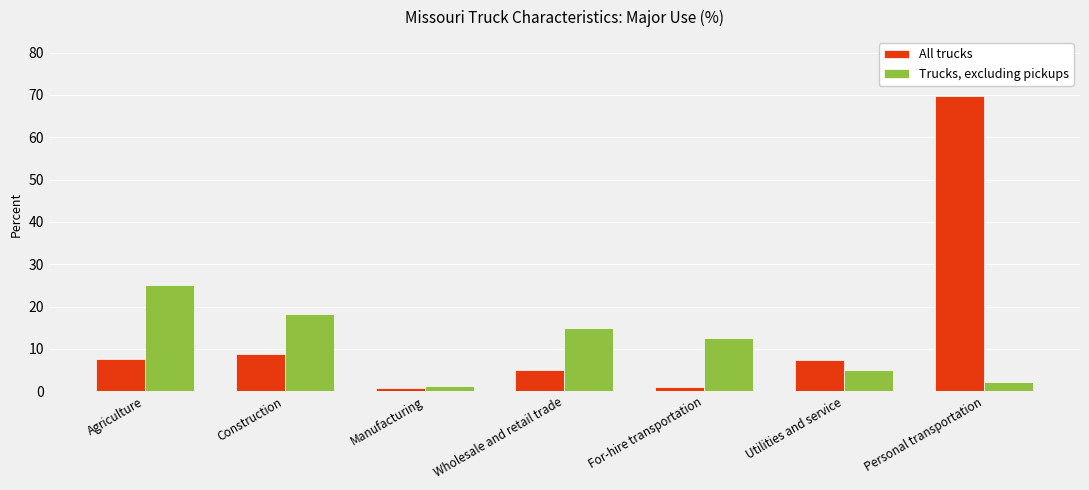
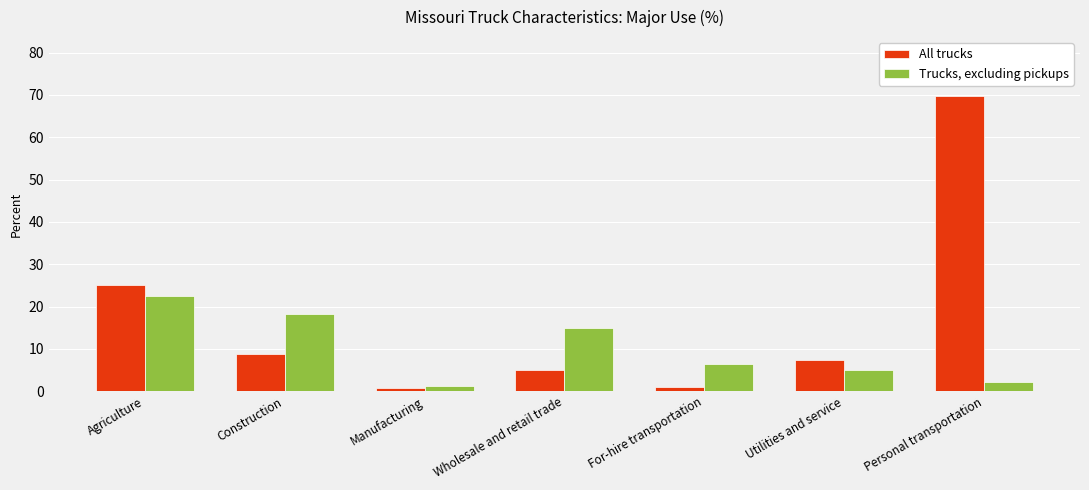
All trucks, Agriculture: 8 -> 25
Trucks, excluding pickups, Agriculture: 25 -> 23
Trucks, excluding pickups, For-hire transportation: 13 -> 6
